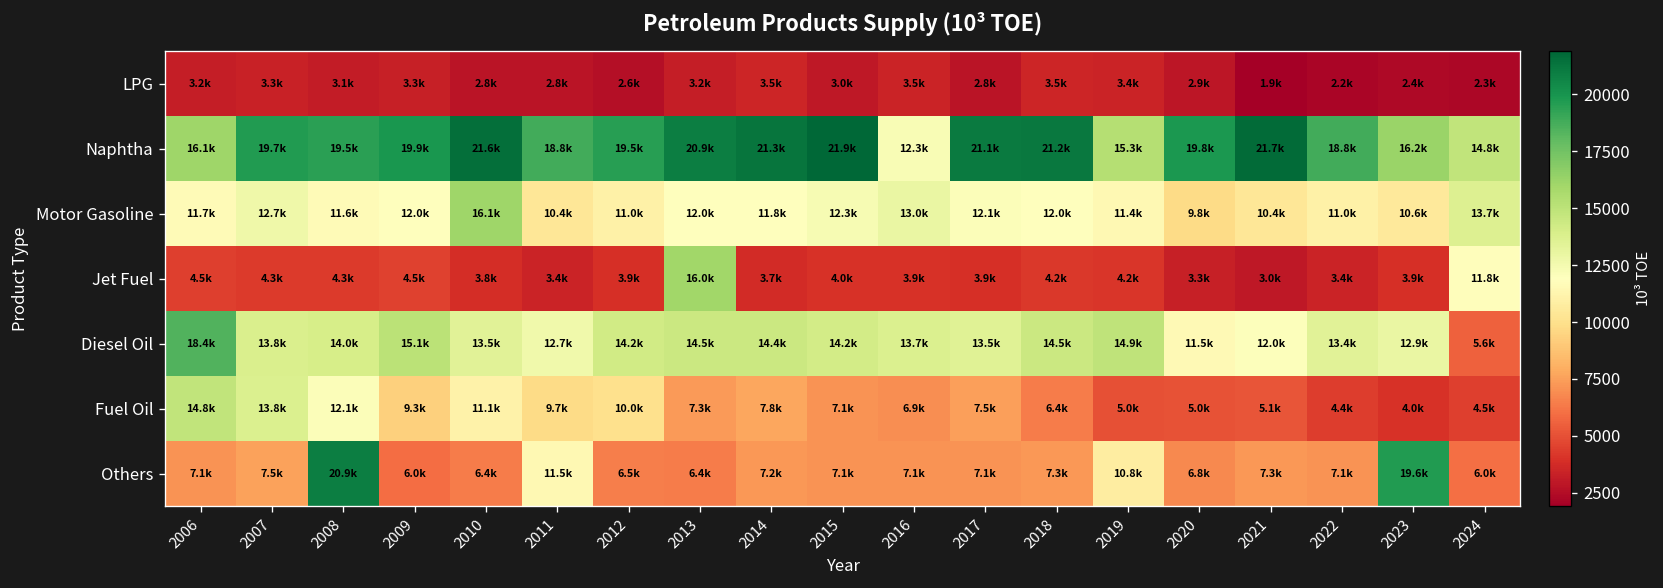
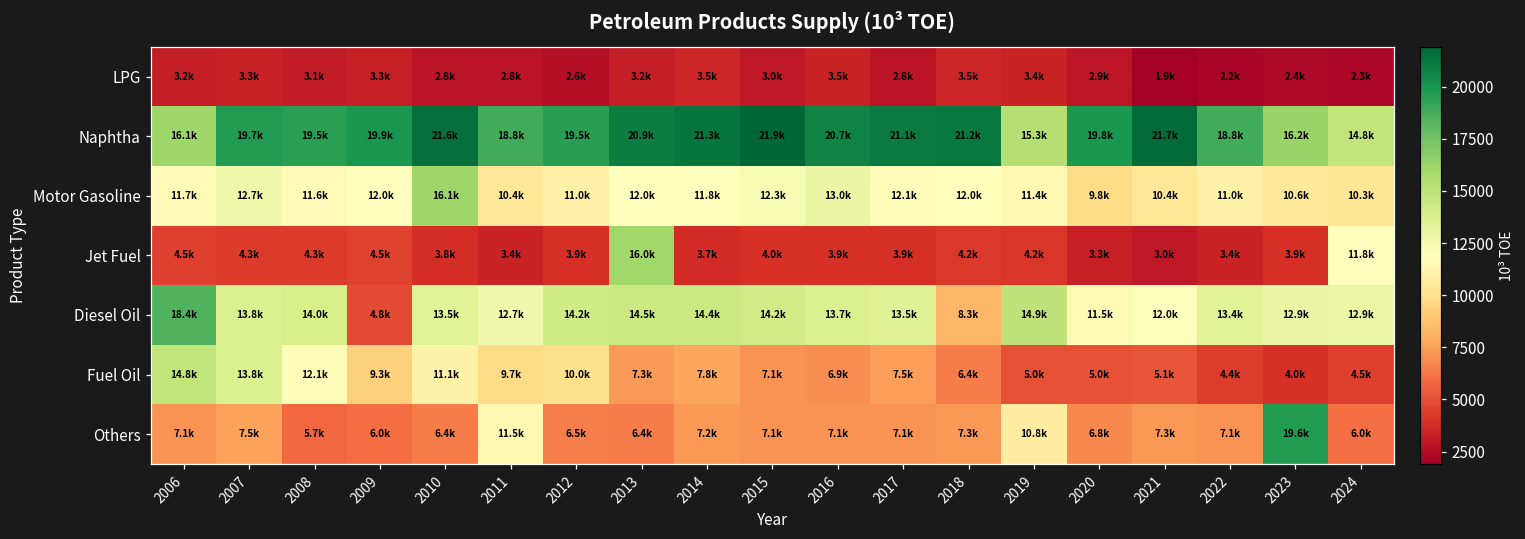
Naphtha, 2016: 12.3k -> 20.7k
Motor Gasoline, 2024: 13.7k -> 10.3k
Diesel Oil, 2009: 15.1k -> 4.8k
Diesel Oil, 2018: 14.5k -> 8.3k
Diesel Oil, 2024: 5.6k -> 12.9k
Others, 2008: 20.9k -> 5.7k
